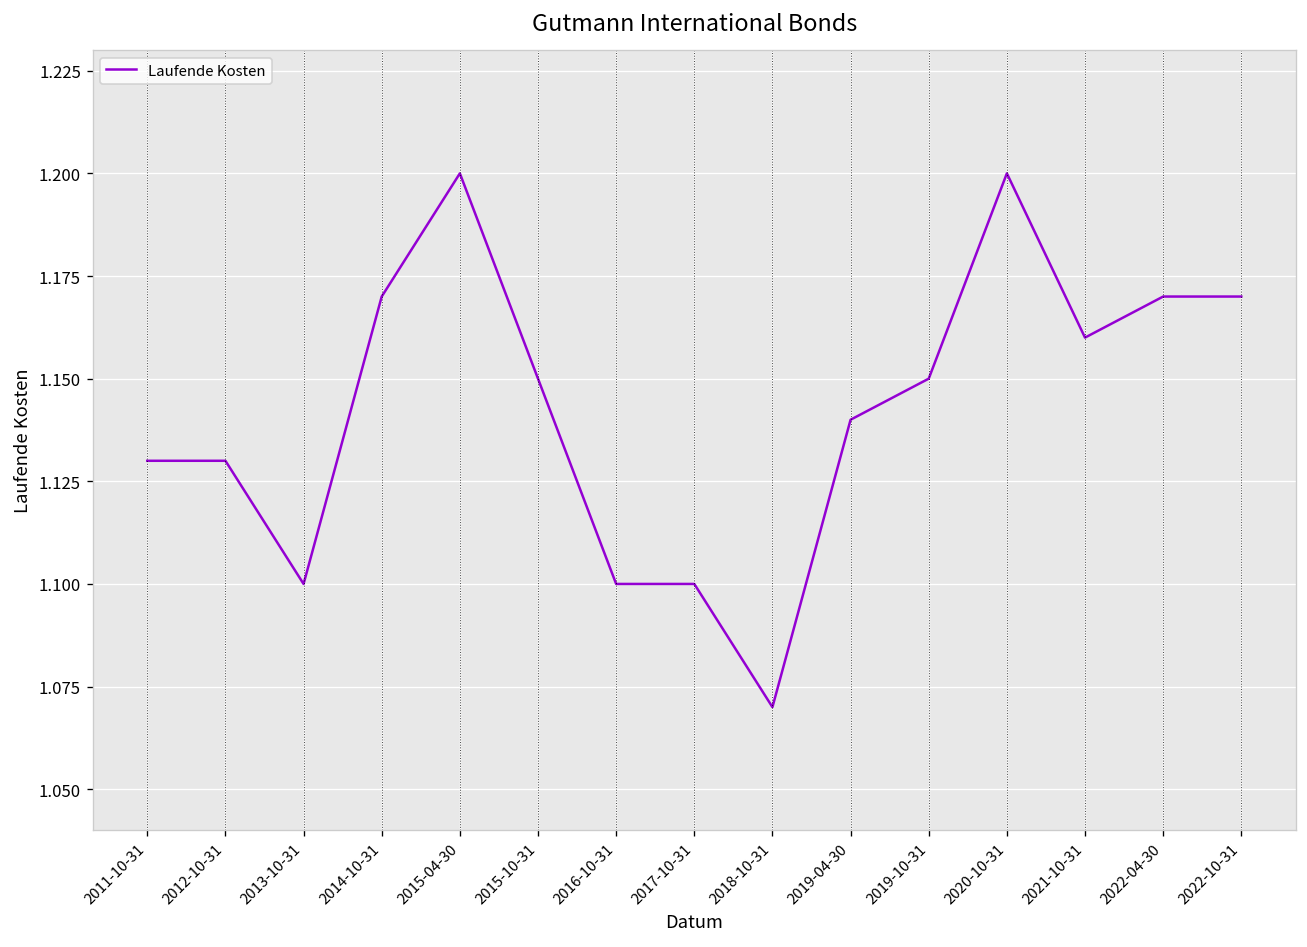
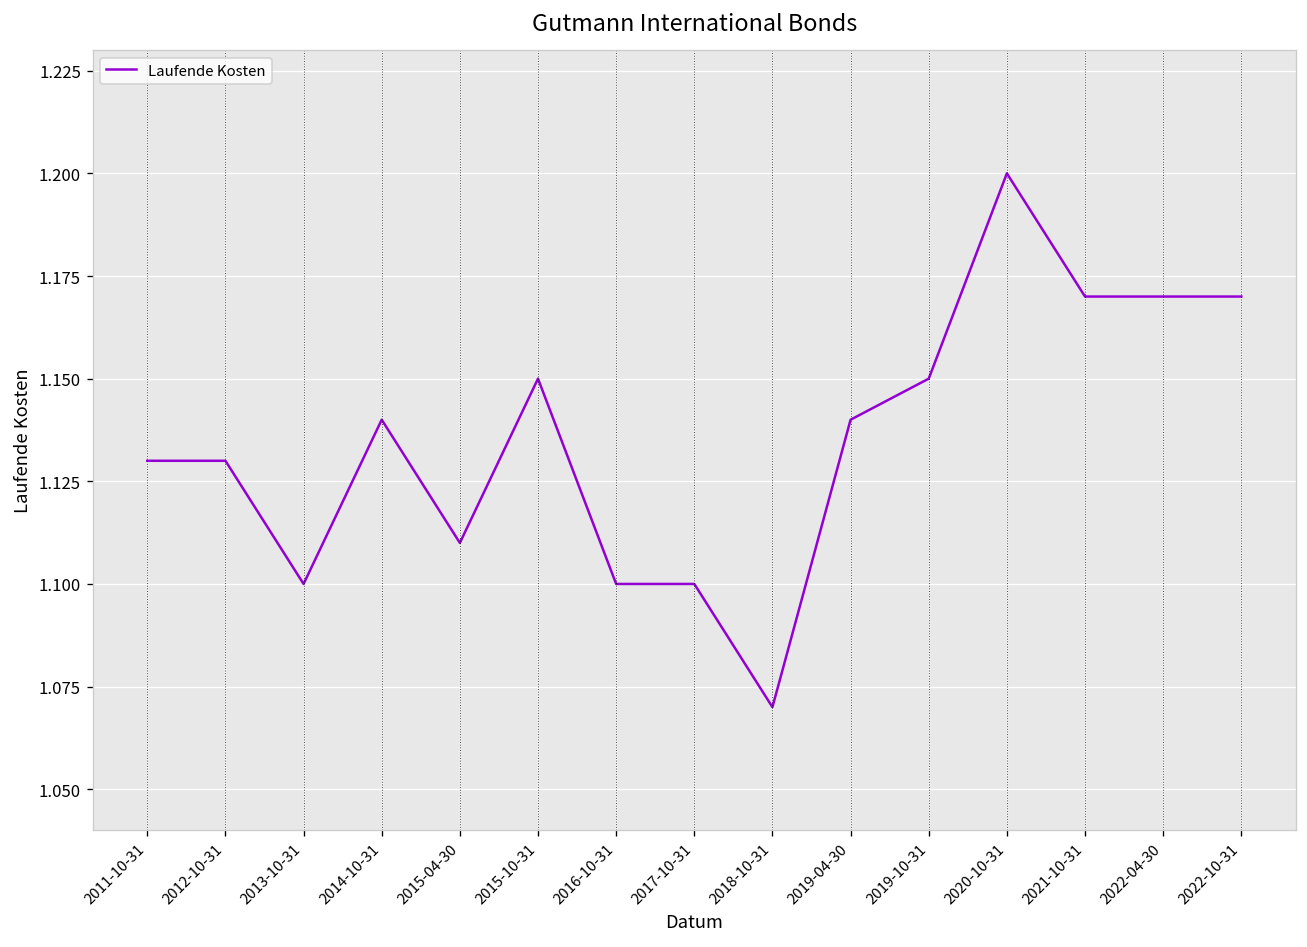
2014-10-31: 1.17 -> 1.14
2015-04-30: 1.20 -> 1.11
2021-10-31: 1.16 -> 1.17
